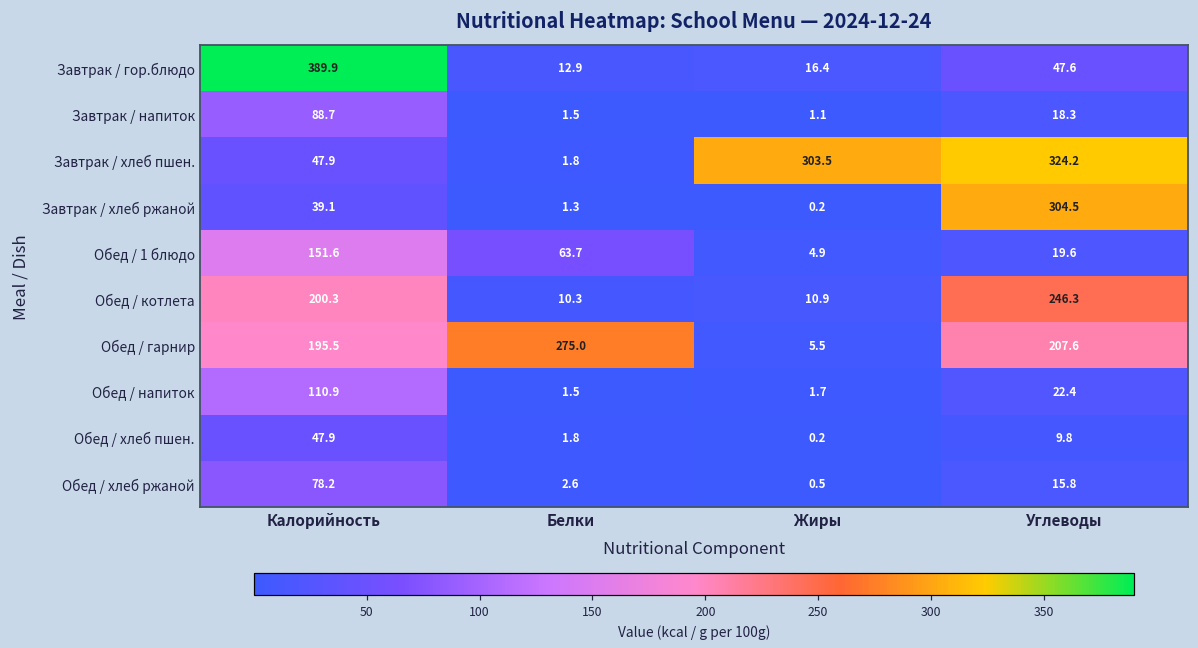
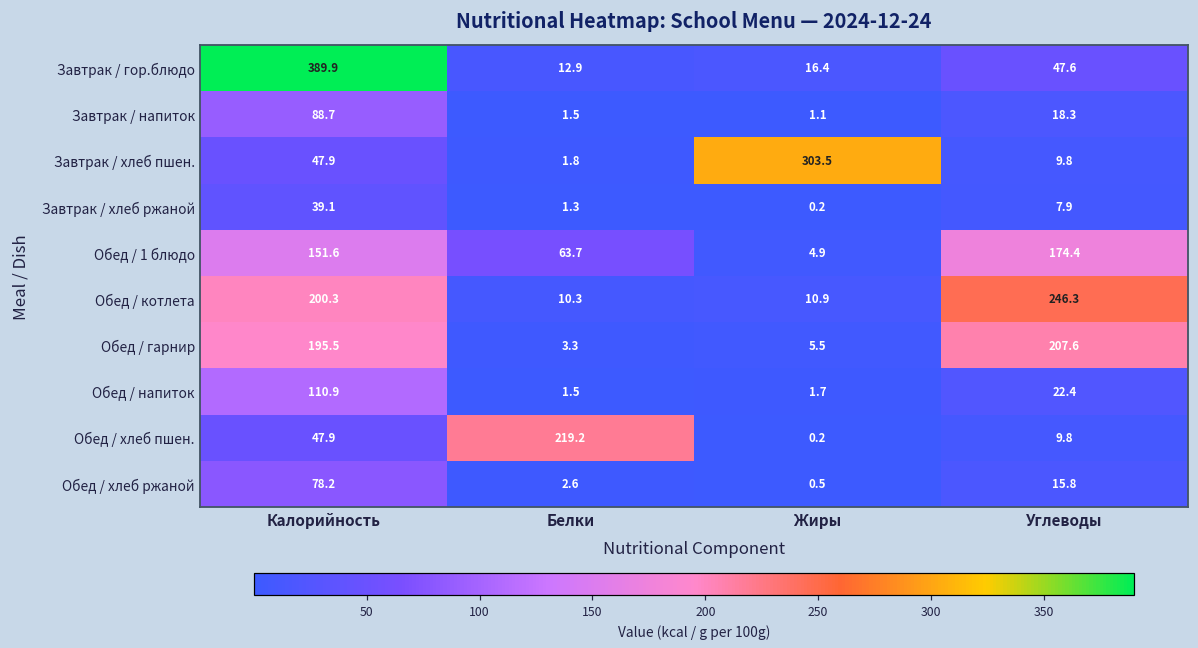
Завтрак / хлеб пшен., Углеводы: 324.2 -> 9.8
Завтрак / хлеб ржаной, Углеводы: 304.5 -> 7.9
Обед / 1 блюдо, Углеводы: 19.6 -> 174.4
Обед / гарнир, Белки: 275.0 -> 3.3
Обед / хлеб пшен., Белки: 1.8 -> 219.2
